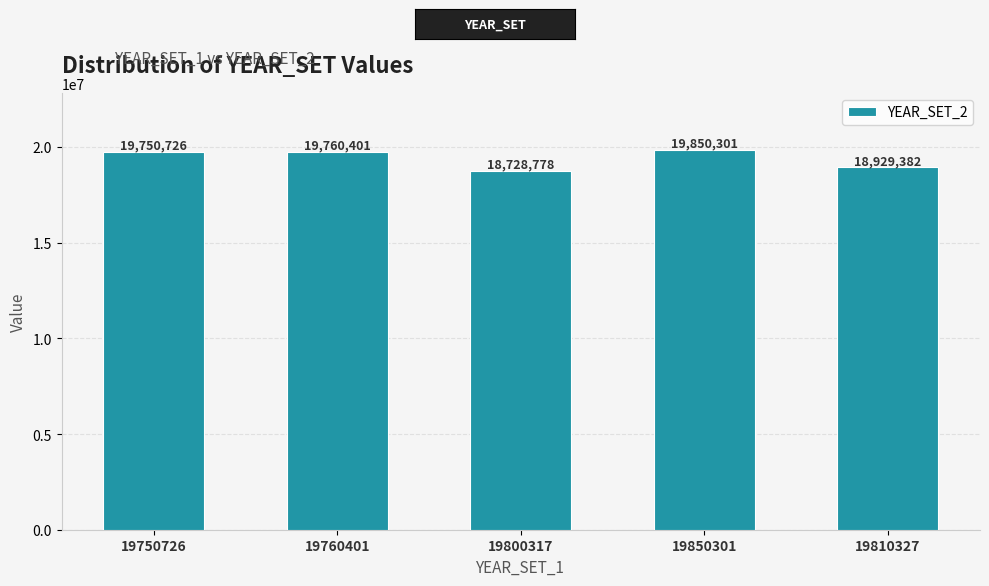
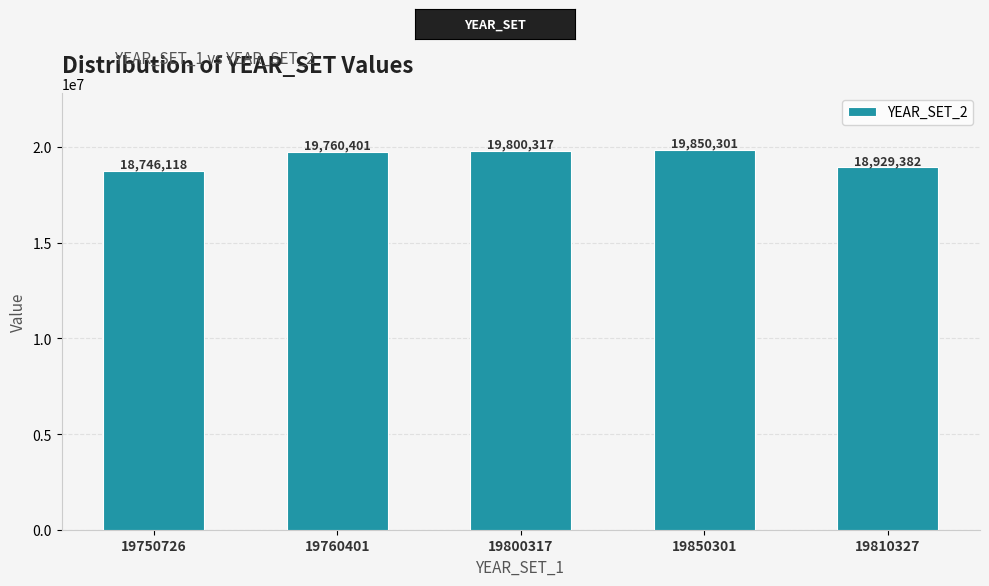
19750726: 19,750,726 -> 18,746,118
19800317: 18,728,778 -> 19,800,317
